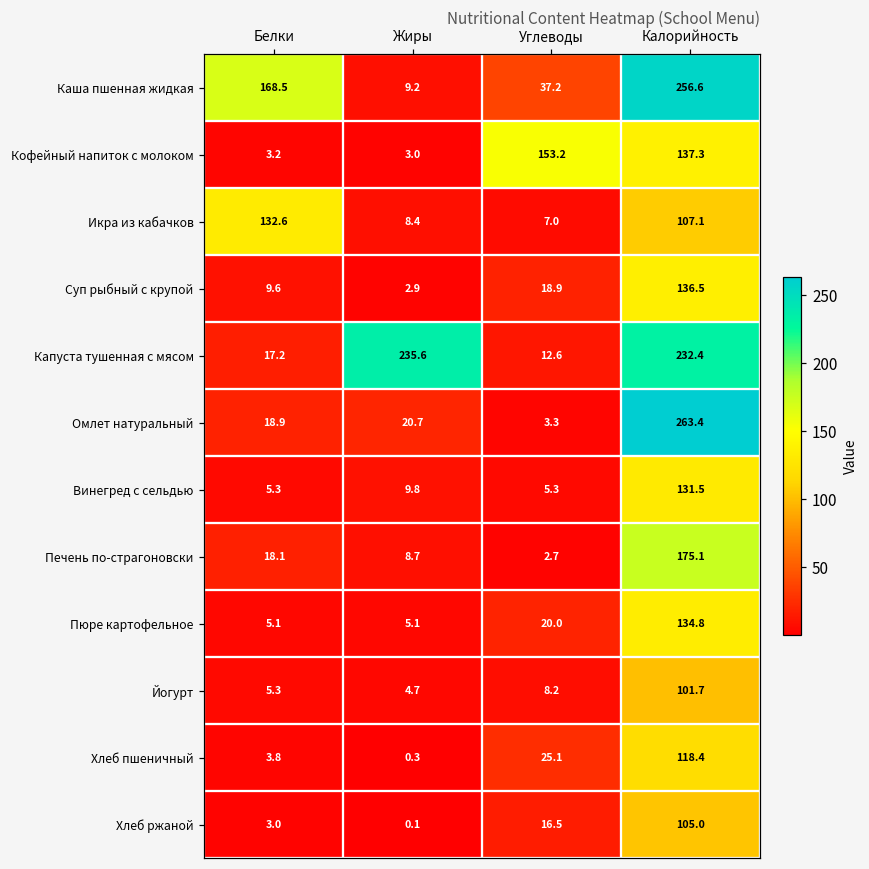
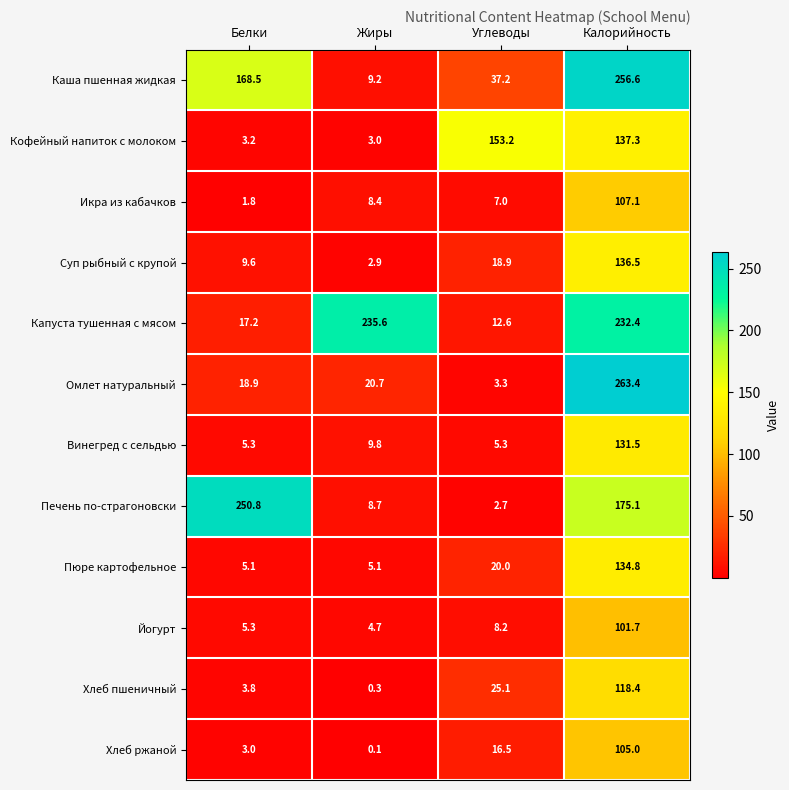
Икра из кабачков, Белки: 132.6 -> 1.8
Печень по-страгоновски, Белки: 18.1 -> 250.8
